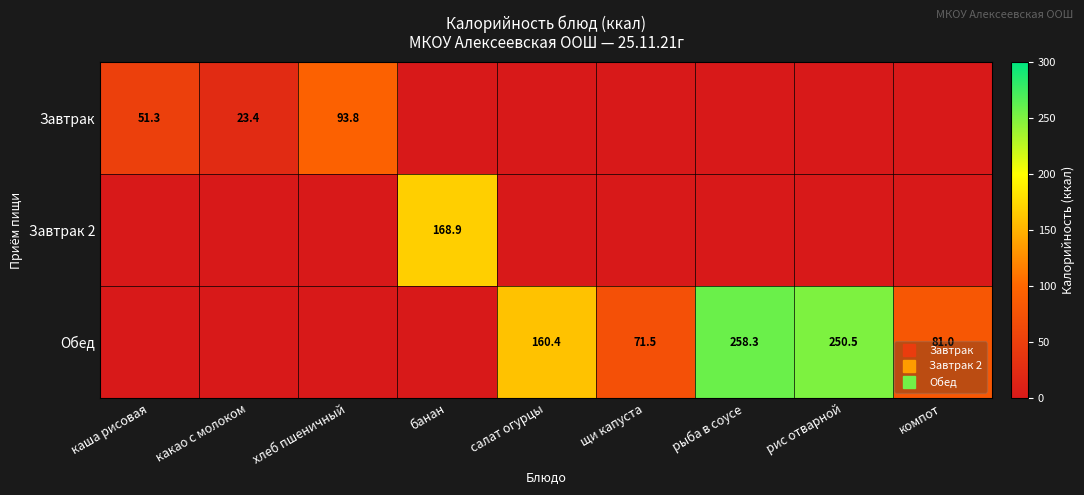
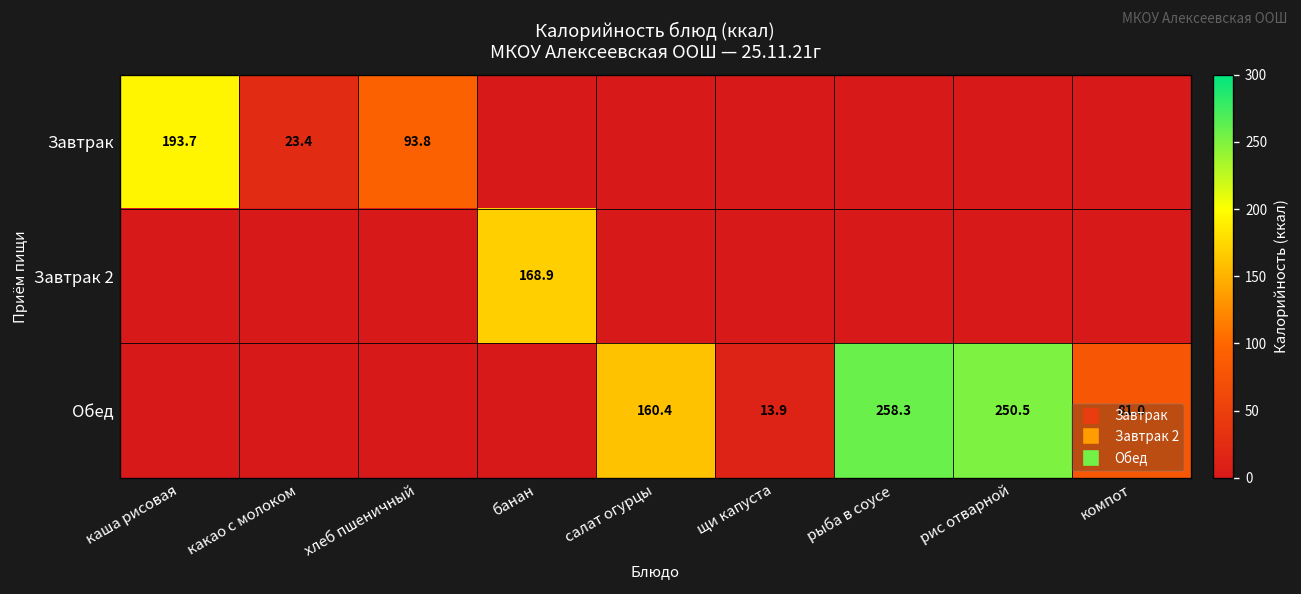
Завтрак, каша рисовая: 51.3 -> 193.7
Обед, щи капуста: 71.5 -> 13.9
